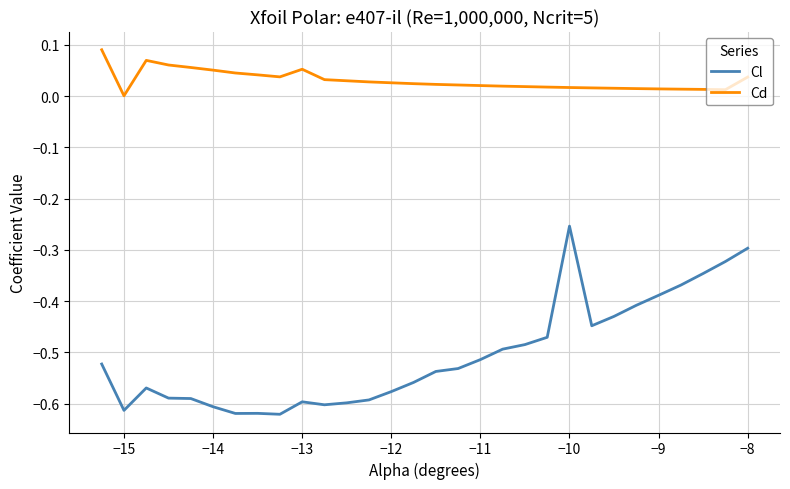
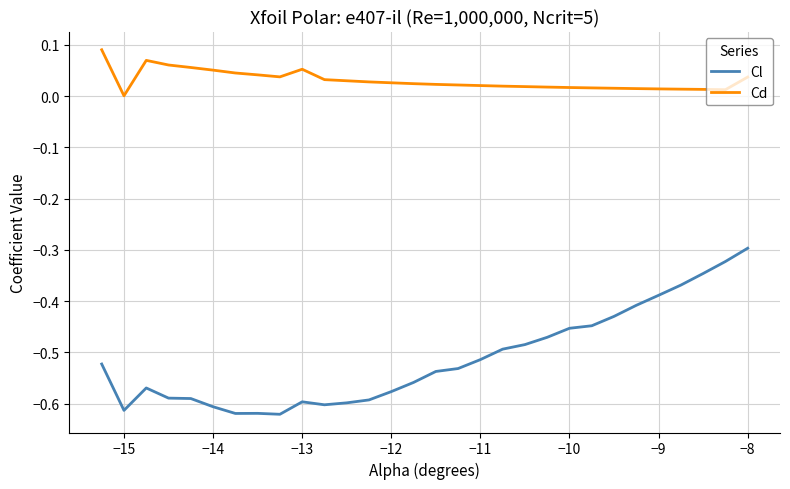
Cl, −10: -0.25 -> -0.45
